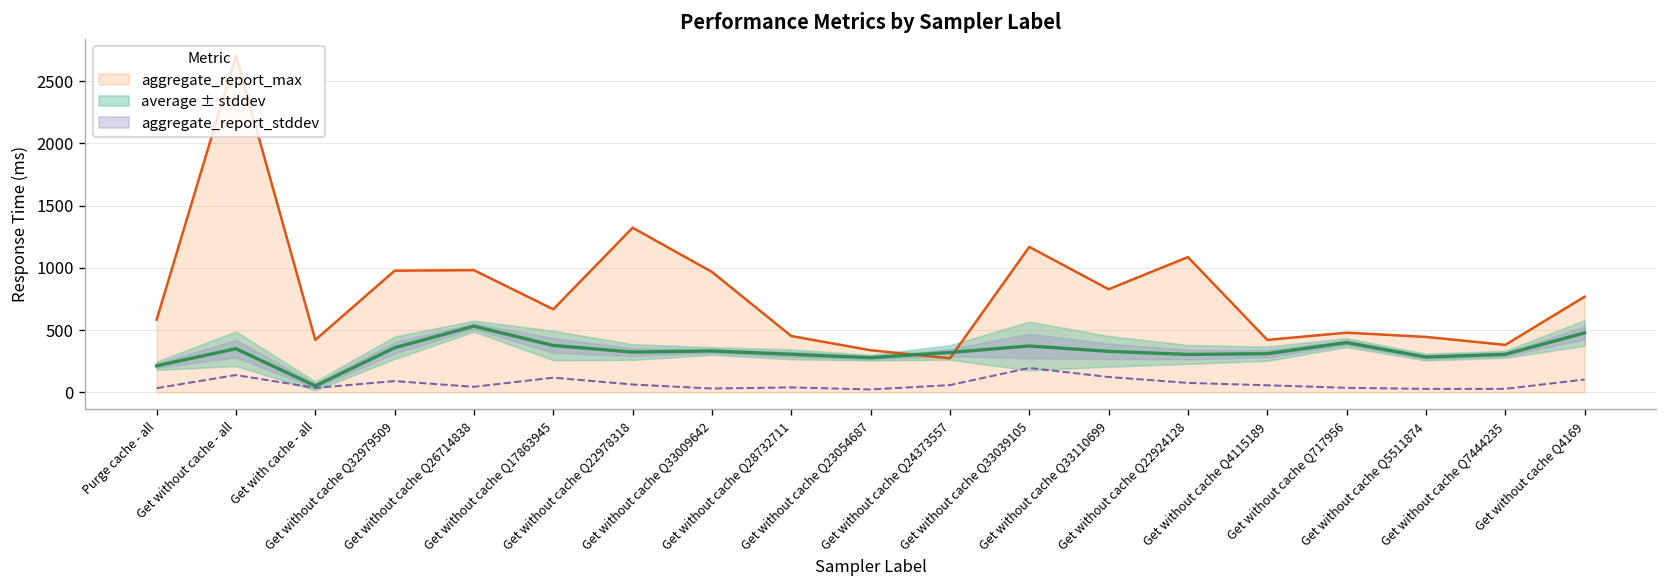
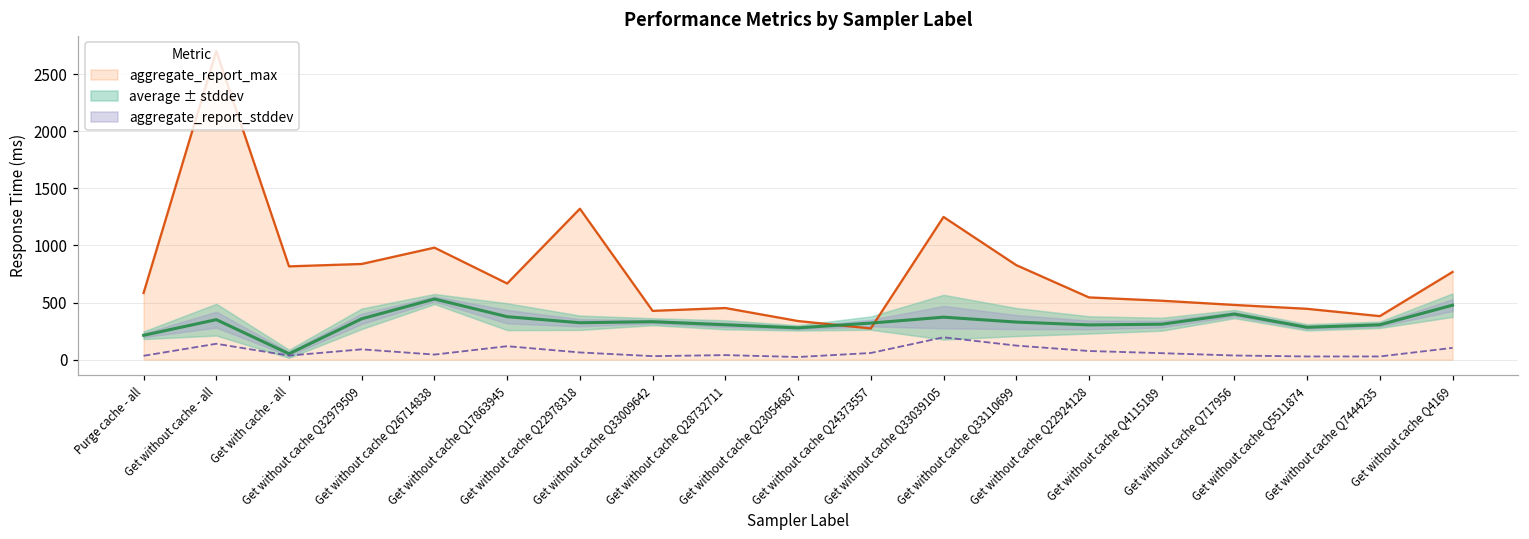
aggregate_report_max, Get with cache - all: 420 -> 820
aggregate_report_max, Get without cache Q32979509: 980 -> 840
aggregate_report_max, Get without cache Q33009642: 970 -> 430
aggregate_report_max, Get without cache Q33039105: 1170 -> 1250
aggregate_report_max, Get without cache Q22924128: 1090 -> 550
aggregate_report_max, Get without cache Q4115189: 420 -> 520
